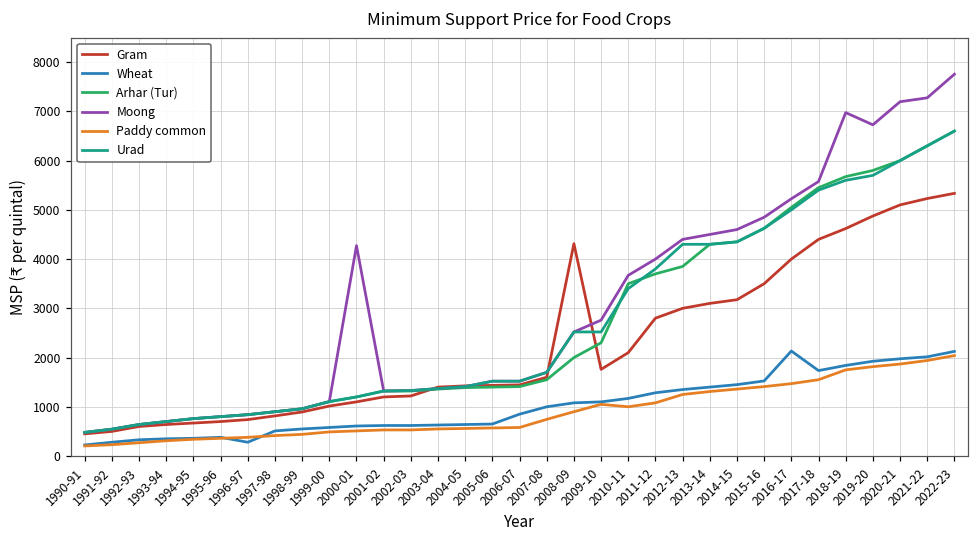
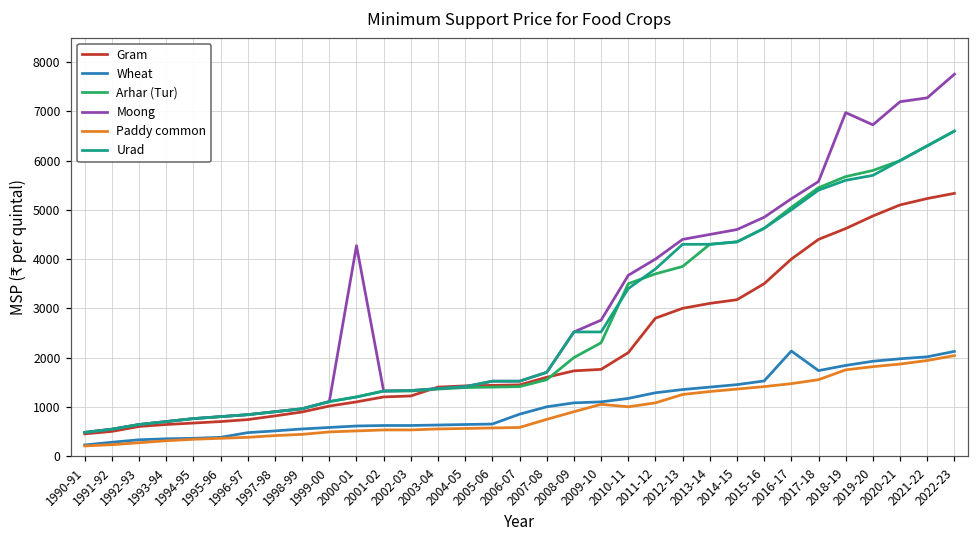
Wheat, 1996-97: 300 -> 500
Gram, 2008-09: 4300 -> 1700
